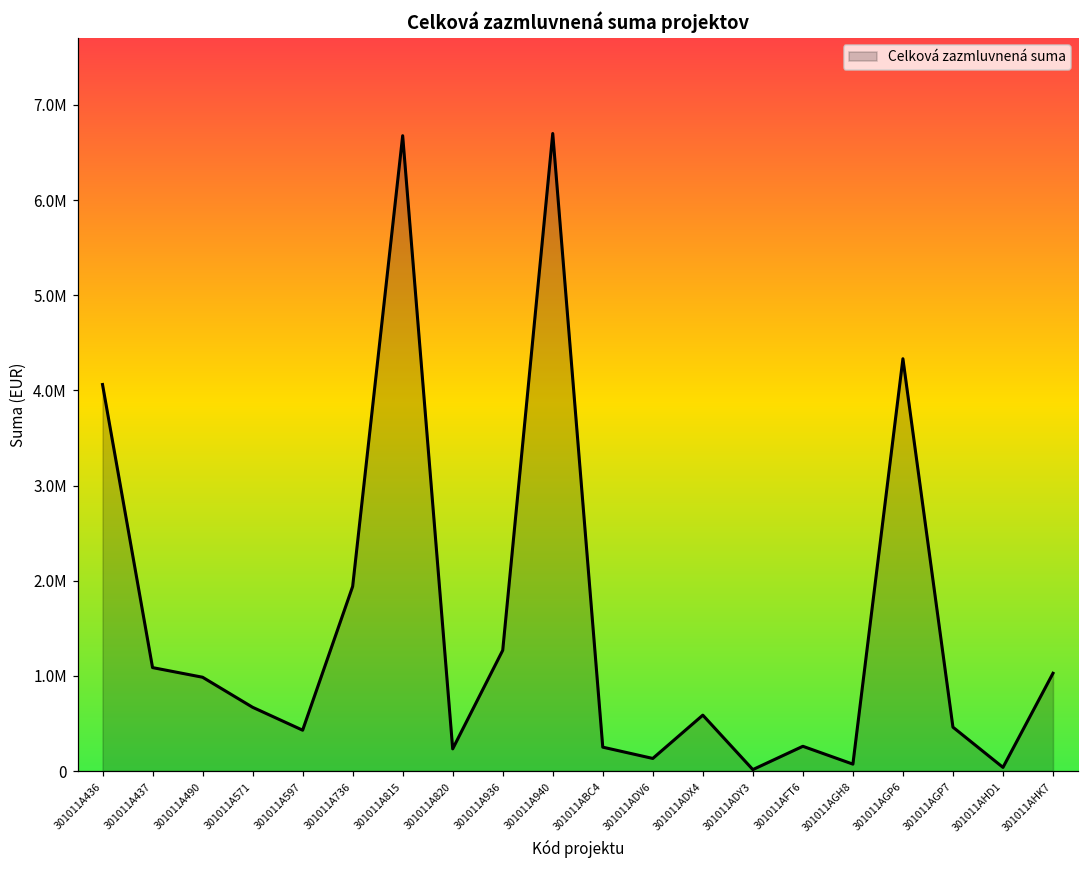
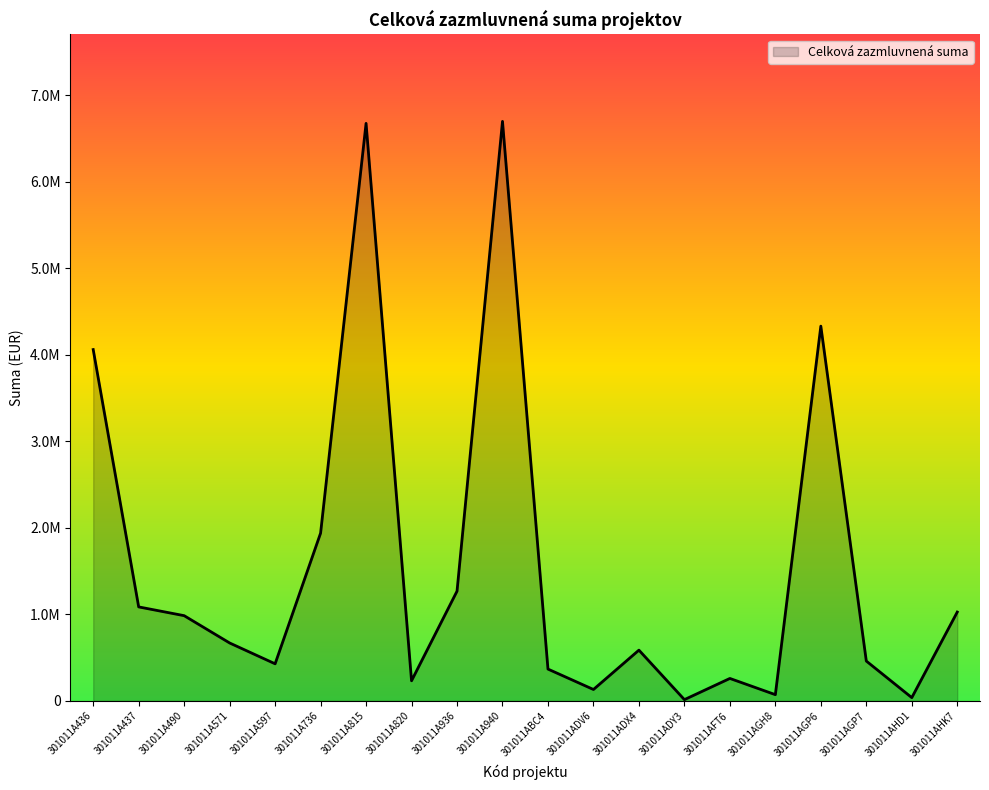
301011ABC4: 300000 -> 400000
